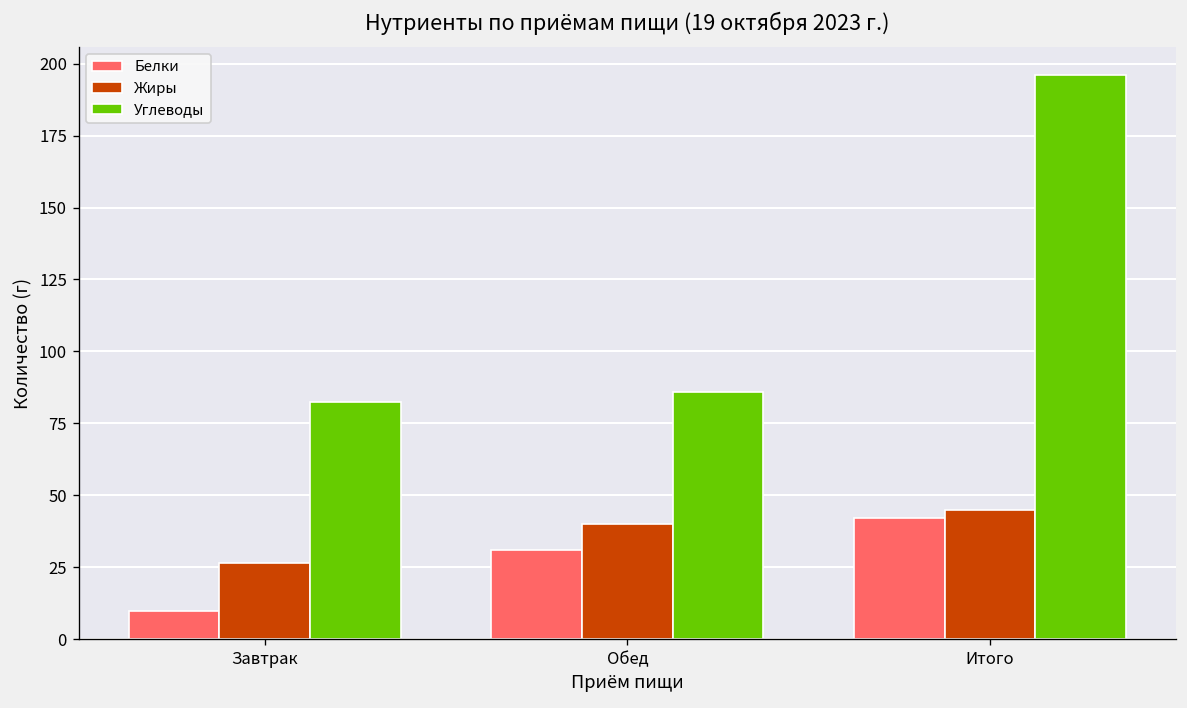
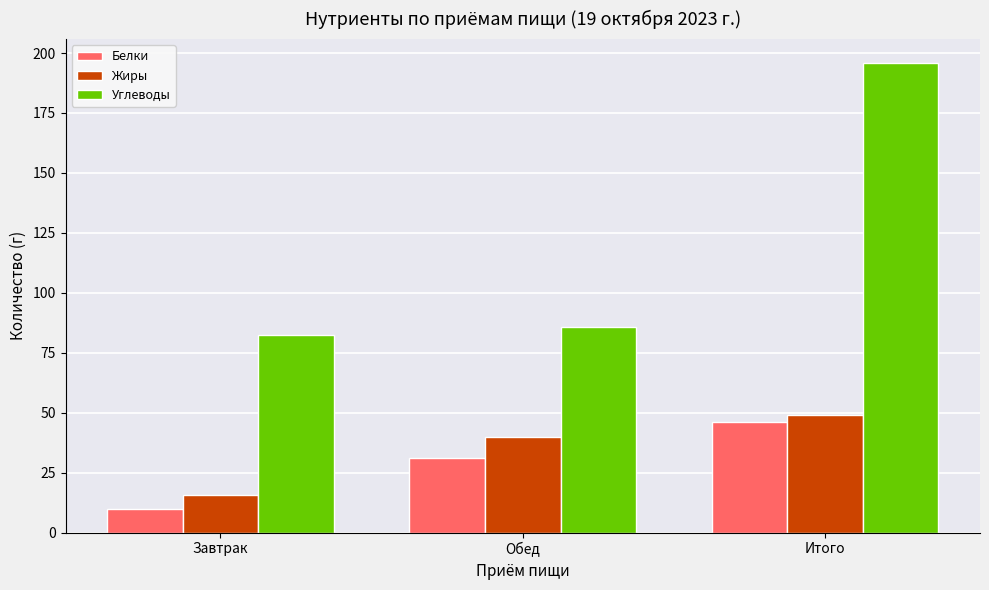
Жиры, Завтрак: 26 -> 16
Белки, Итого: 42 -> 46
Жиры, Итого: 45 -> 49
